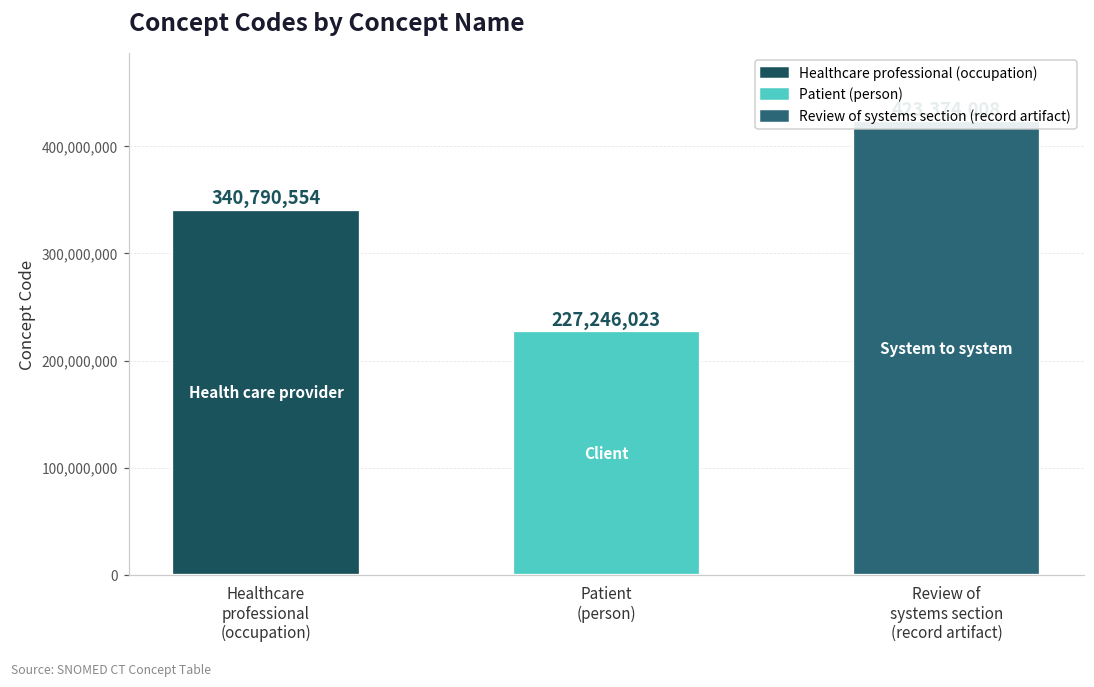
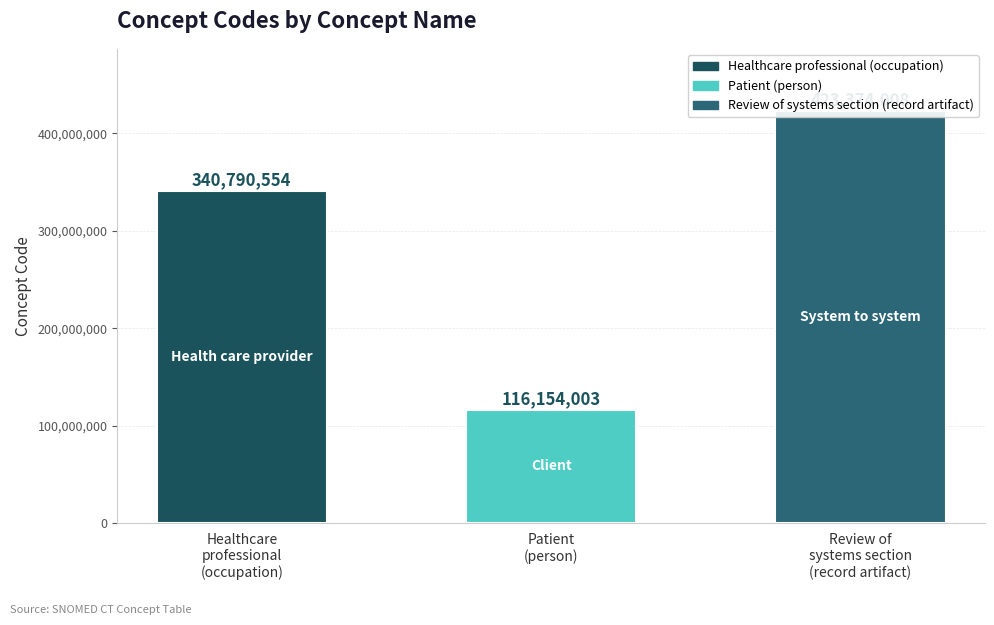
Patient (person): 227,246,023 -> 116,154,003
